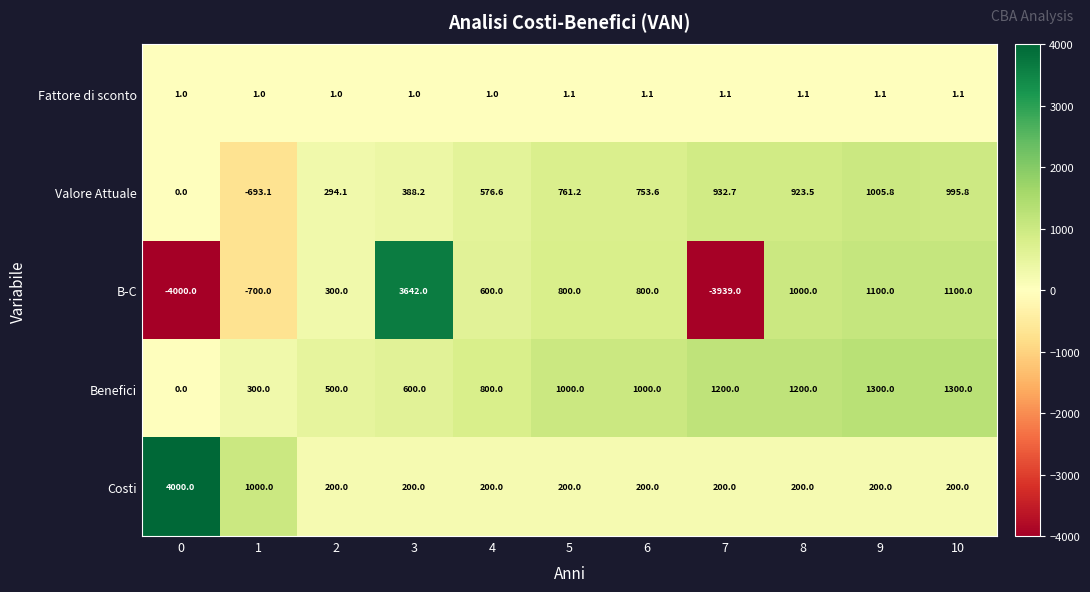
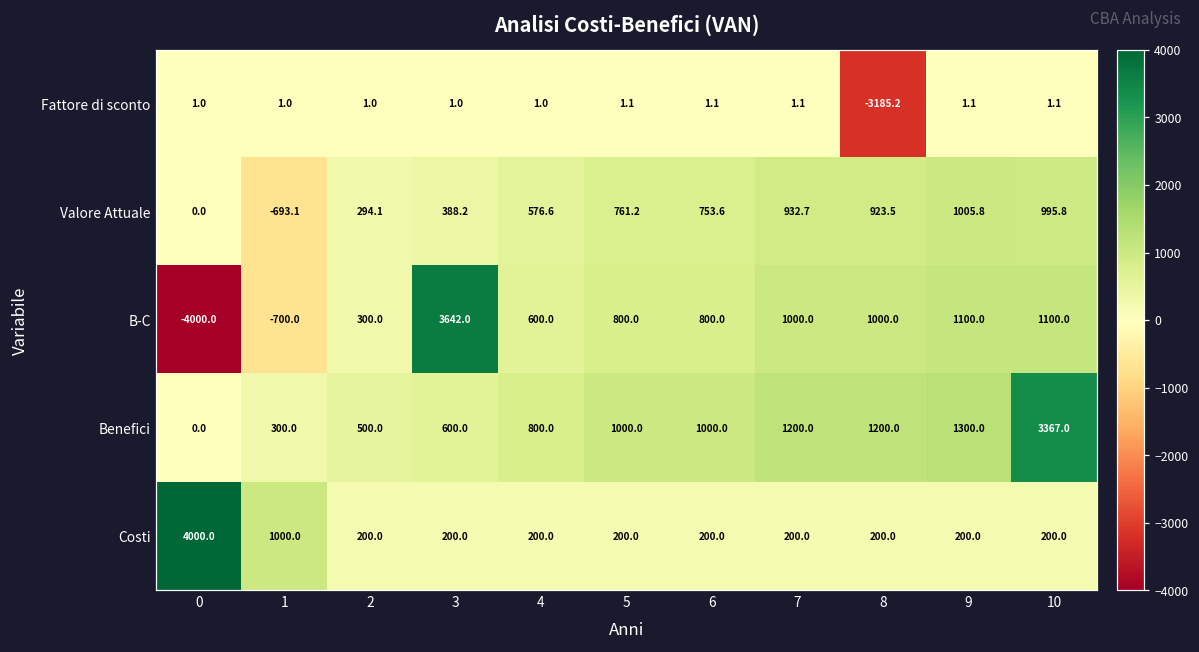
Fattore di sconto, 8: 1.1 -> -3185.2
B-C, 7: -3939.0 -> 1000.0
Benefici, 10: 1300.0 -> 3367.0
